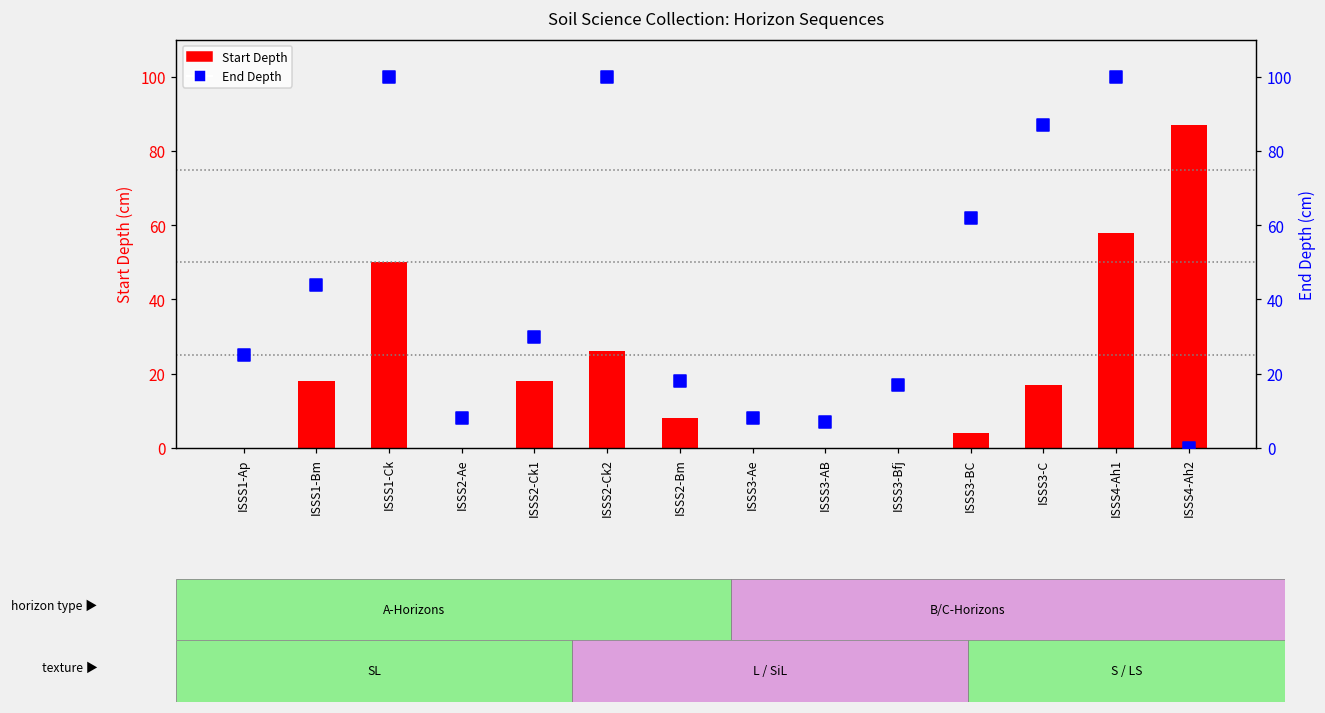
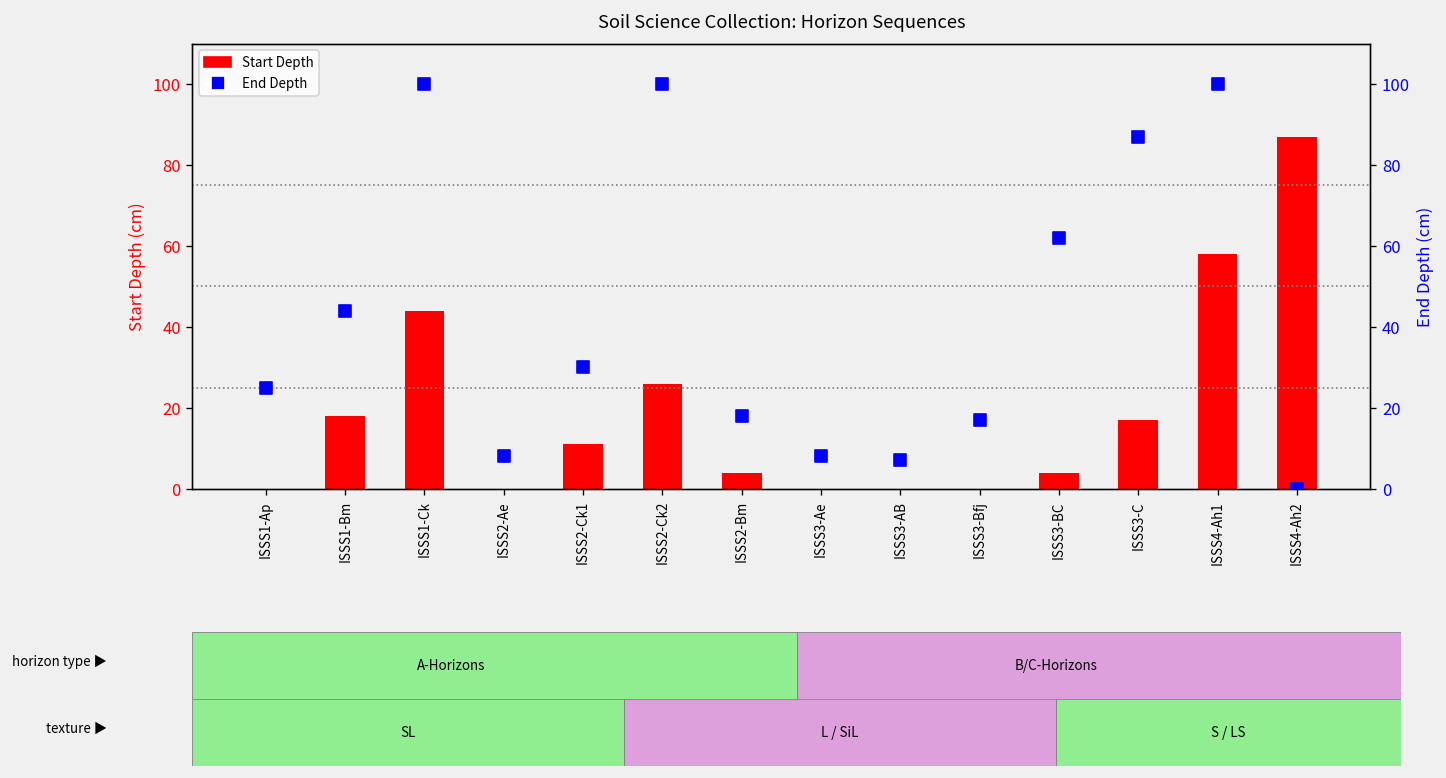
Start Depth, ISSS1-Ck: 50 -> 44
Start Depth, ISSS2-Ck1: 18 -> 11
Start Depth, ISSS2-Bm: 8 -> 4
